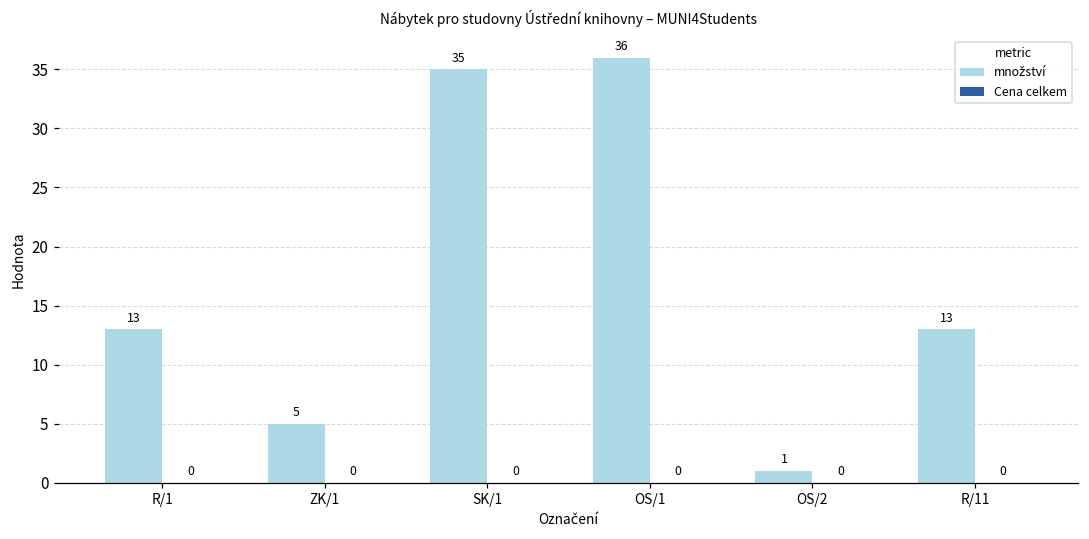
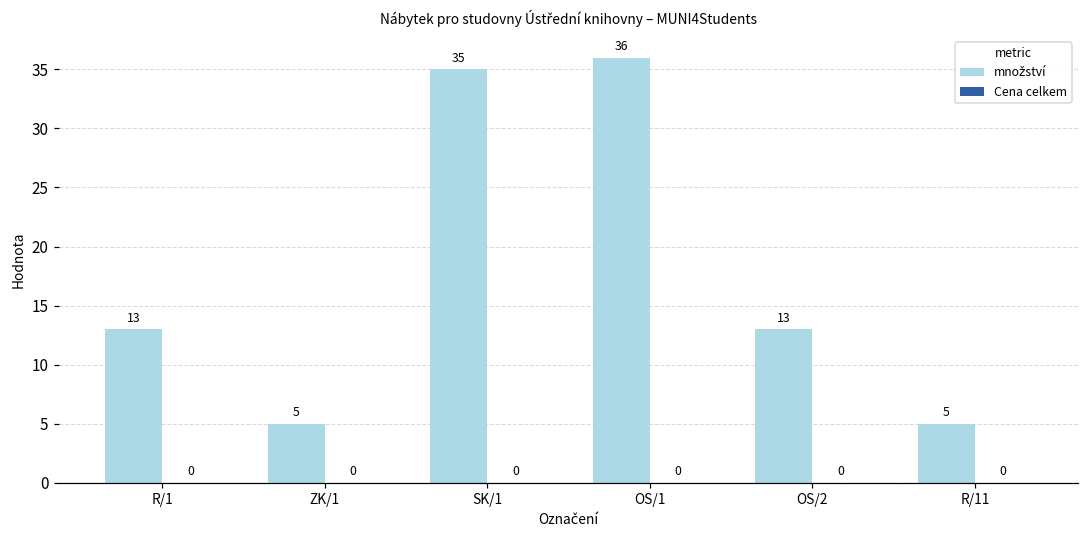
množství, OS/2: 1 -> 13
množství, R/11: 13 -> 5
